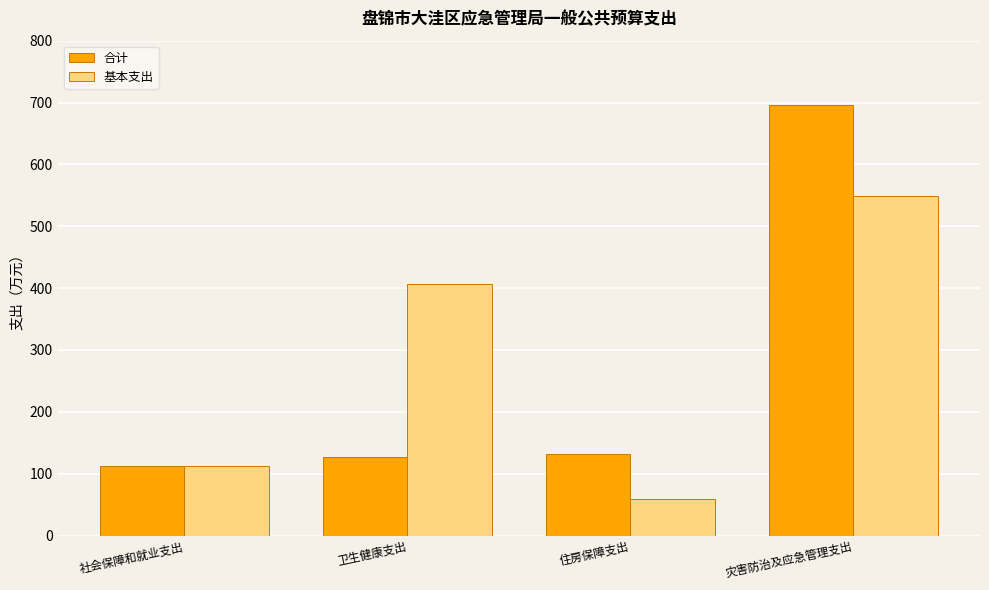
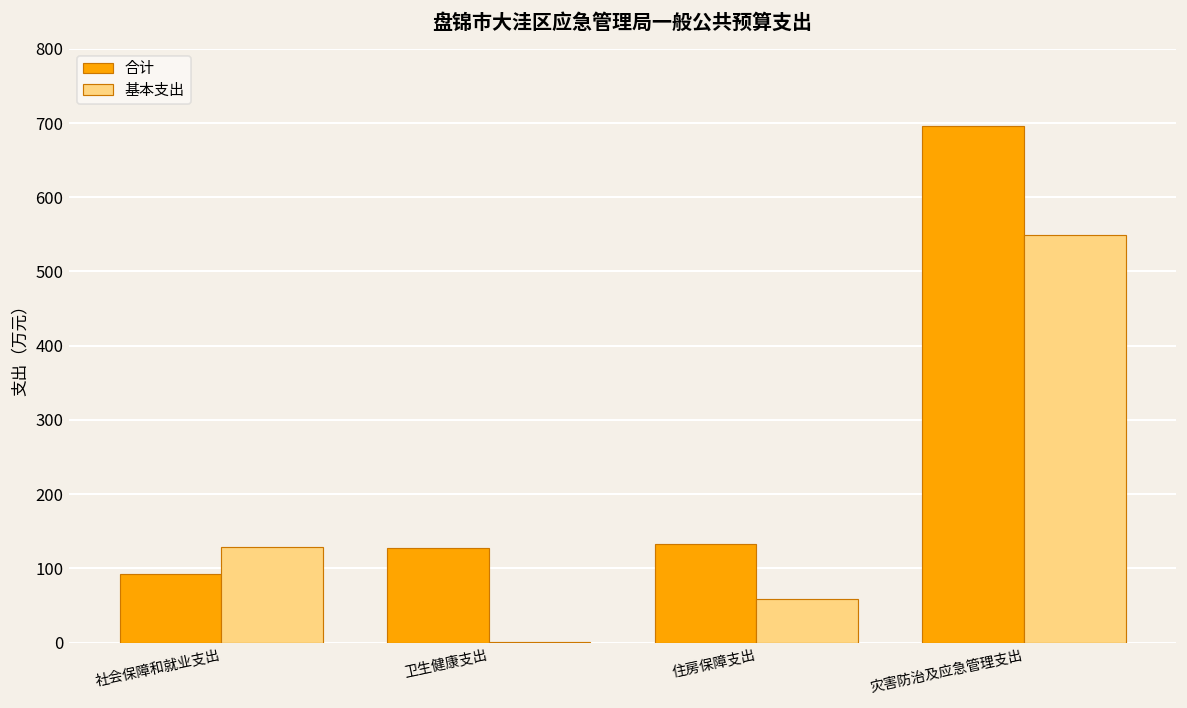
合计, 社会保障和就业支出: 110 -> 90
基本支出, 社会保障和就业支出: 110 -> 130
基本支出, 卫生健康支出: 410 -> 0
